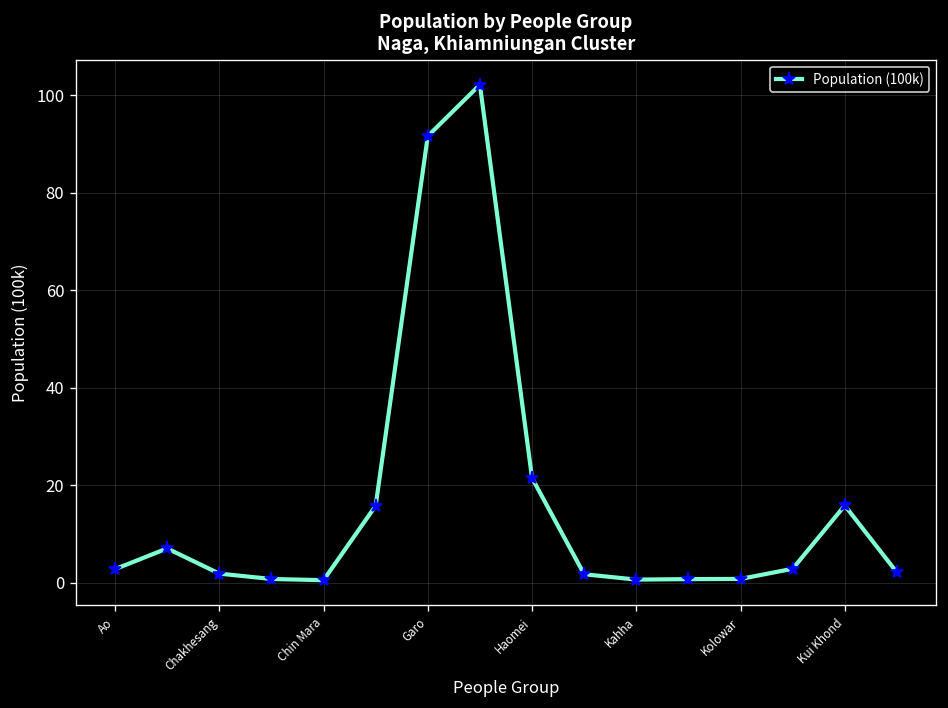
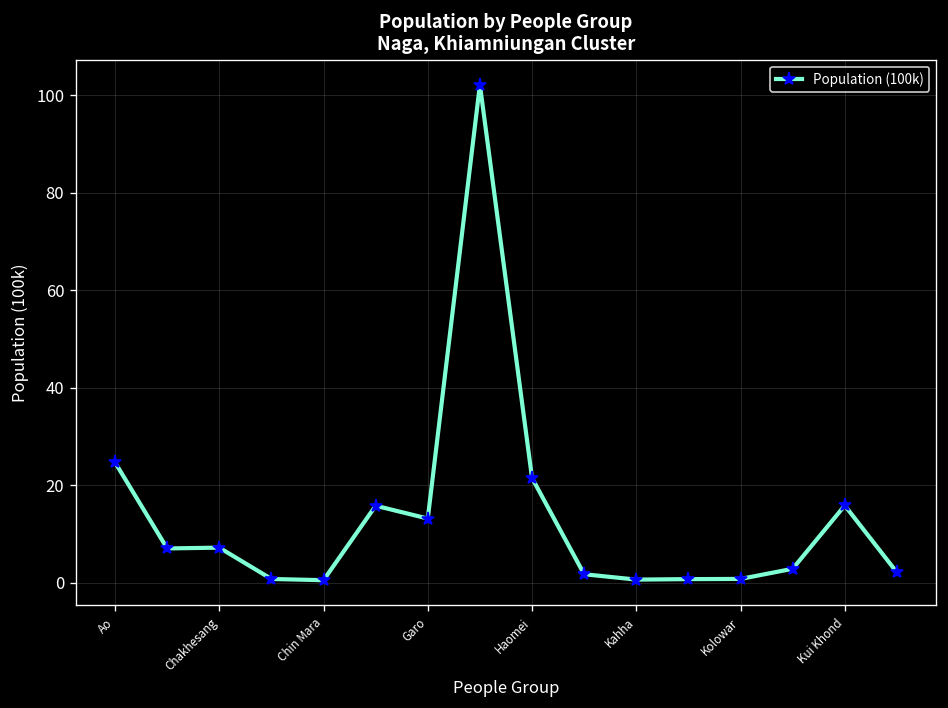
Ao: 3 -> 25
Chakhesang: 2 -> 7
Garo: 92 -> 13
